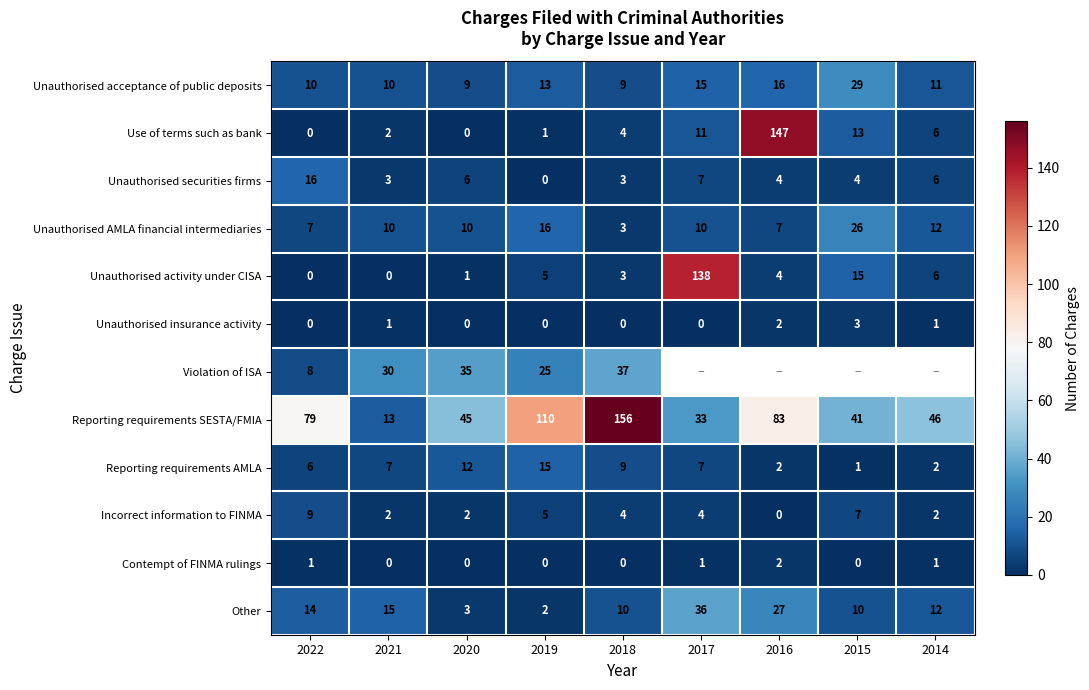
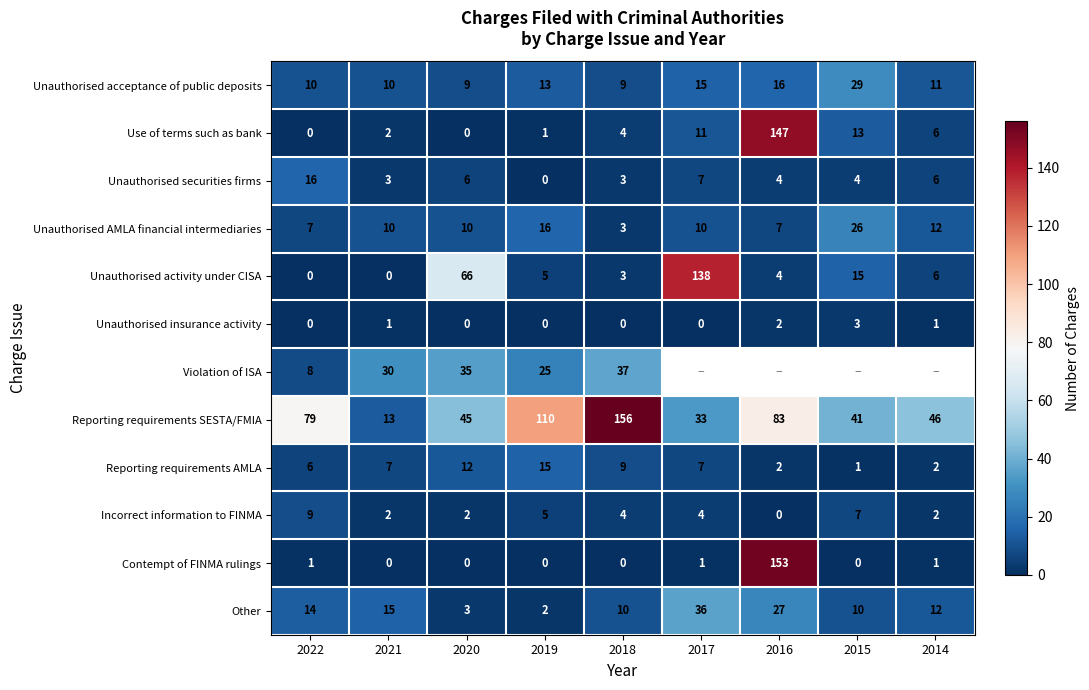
Unauthorised activity under CISA, 2020: 1 -> 66
Contempt of FINMA rulings, 2016: 2 -> 153
